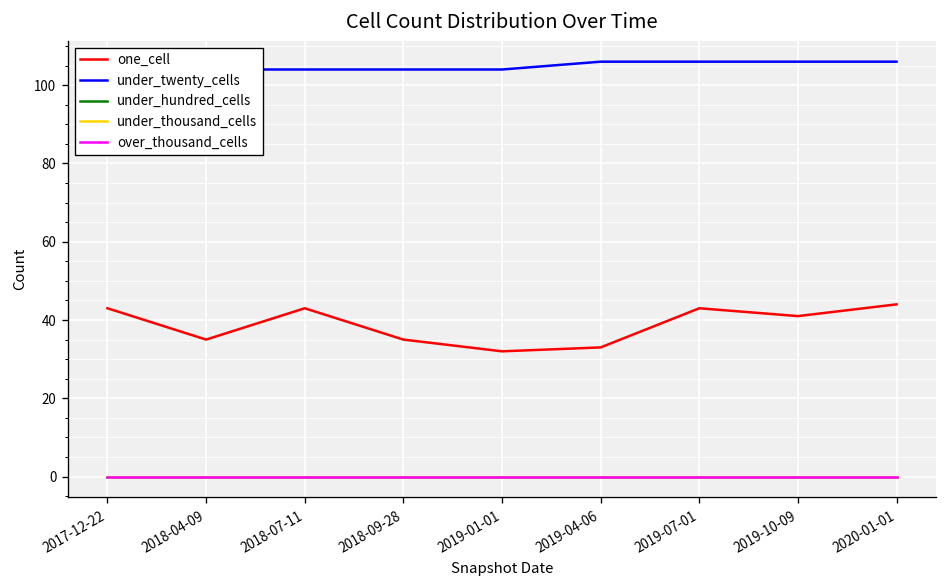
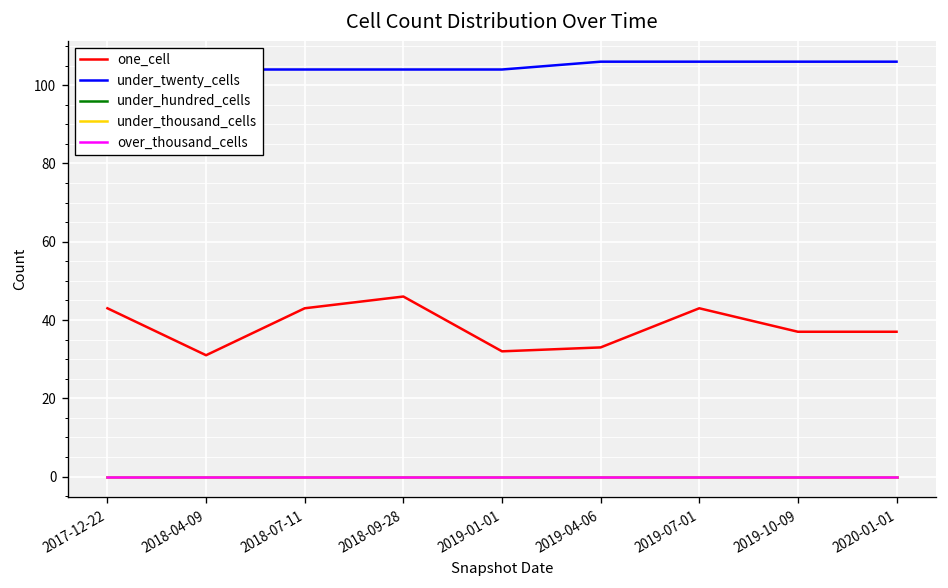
one_cell, 2018-04-09: 35 -> 31
one_cell, 2018-09-28: 35 -> 46
one_cell, 2019-10-09: 41 -> 37
one_cell, 2020-01-01: 44 -> 37
